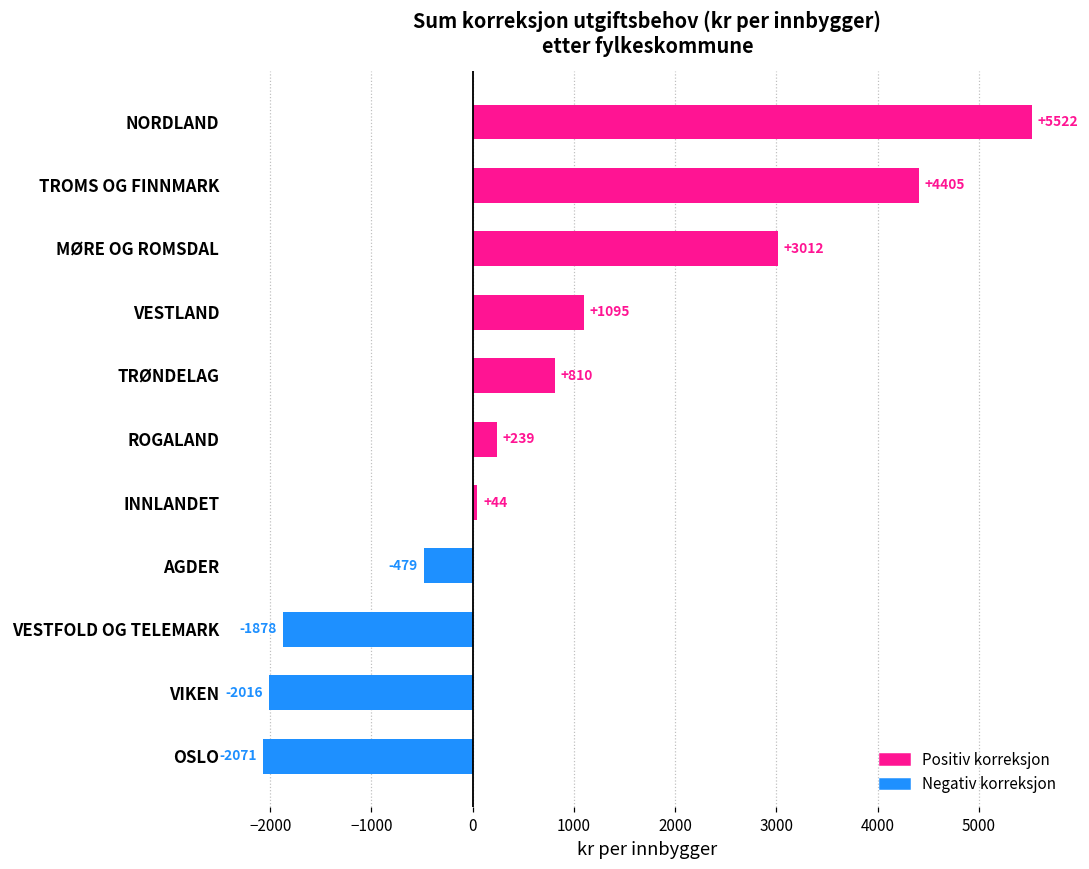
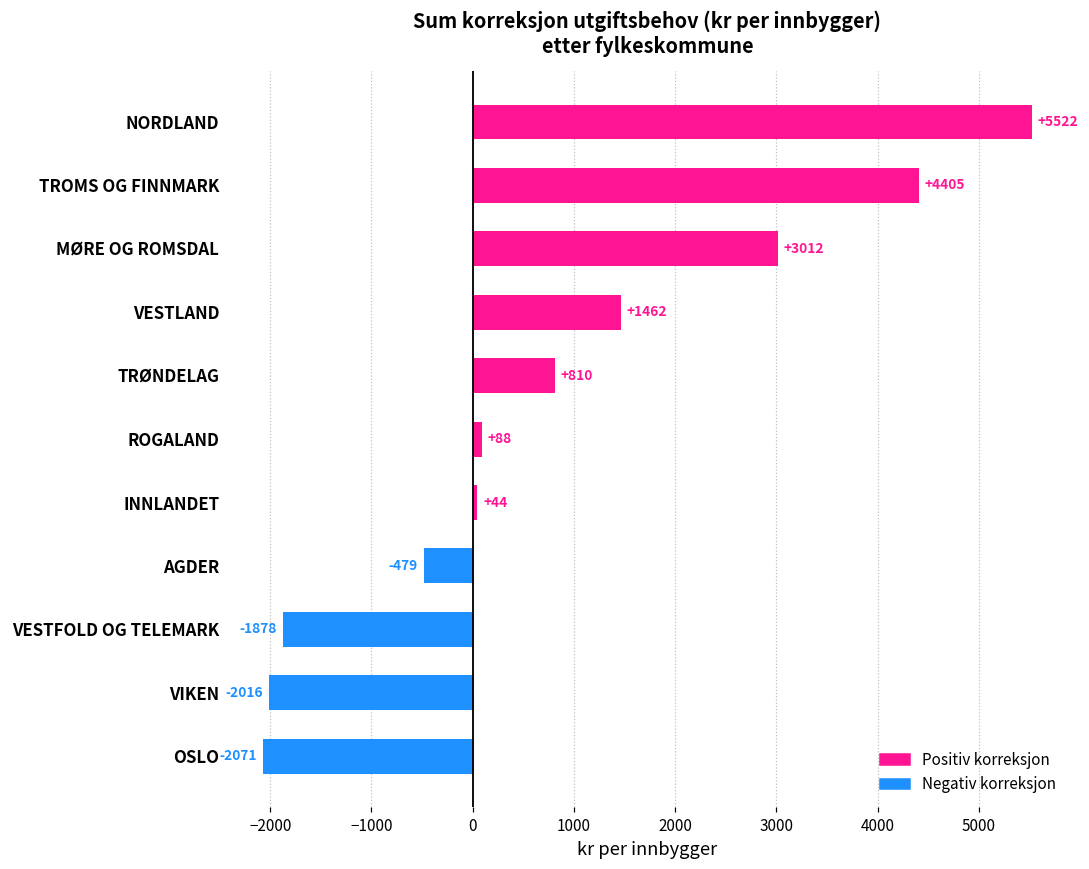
VESTLAND: +1095 -> +1462
ROGALAND: +239 -> +88
